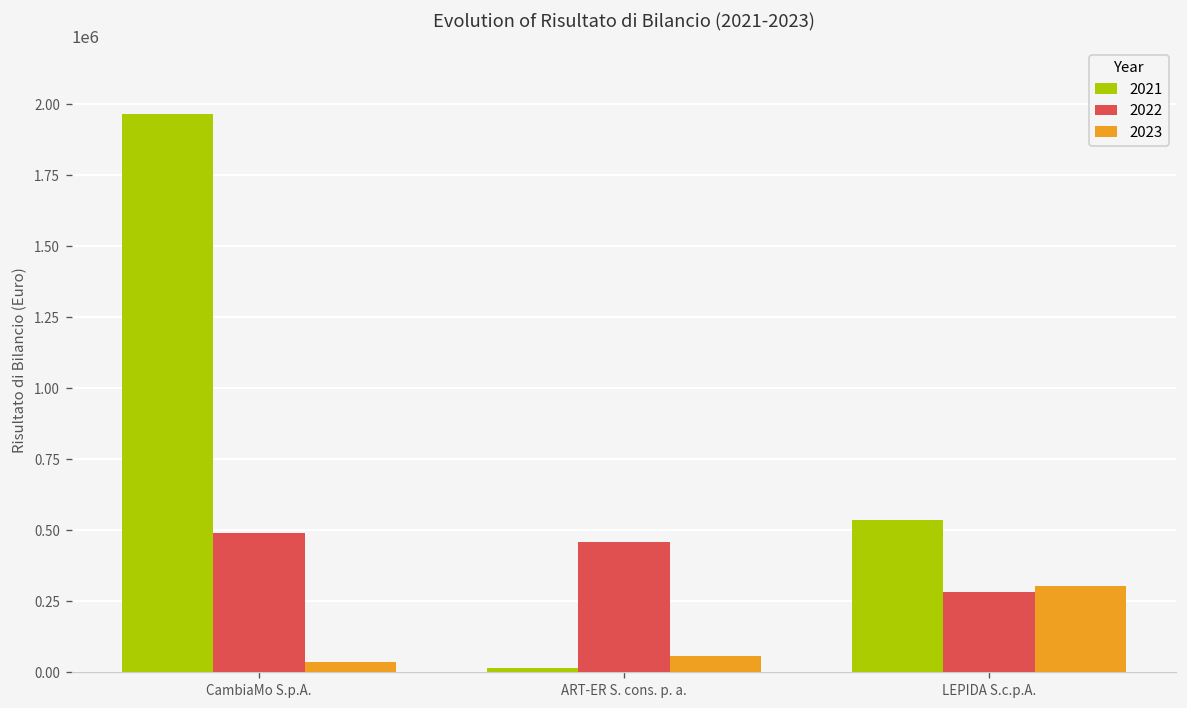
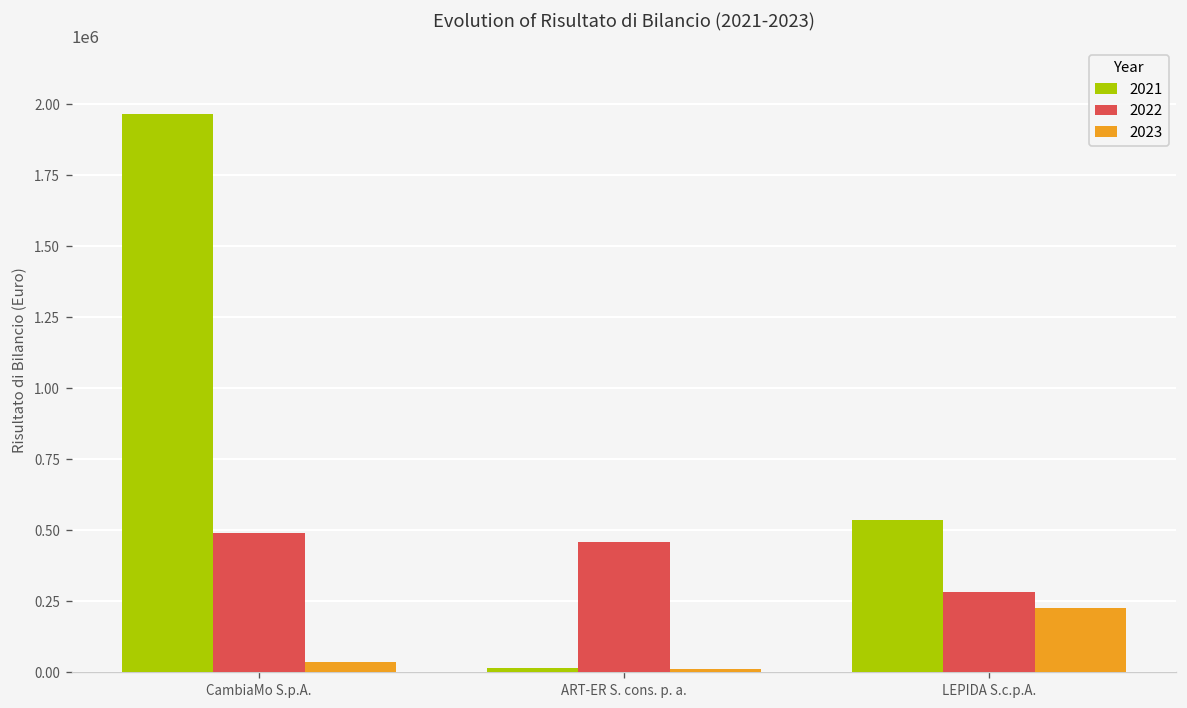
2023, ART-ER S. cons. p. a.: 60000 -> 10000
2023, LEPIDA S.c.p.A.: 300000 -> 230000
